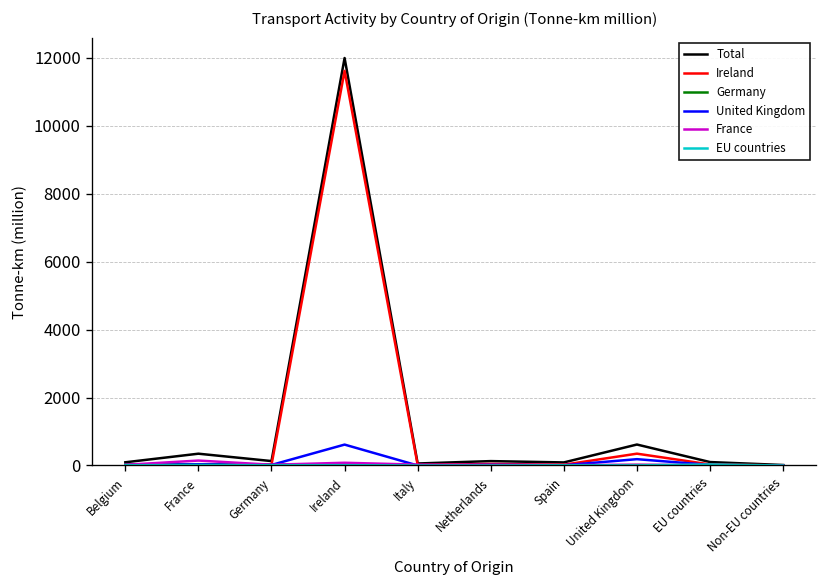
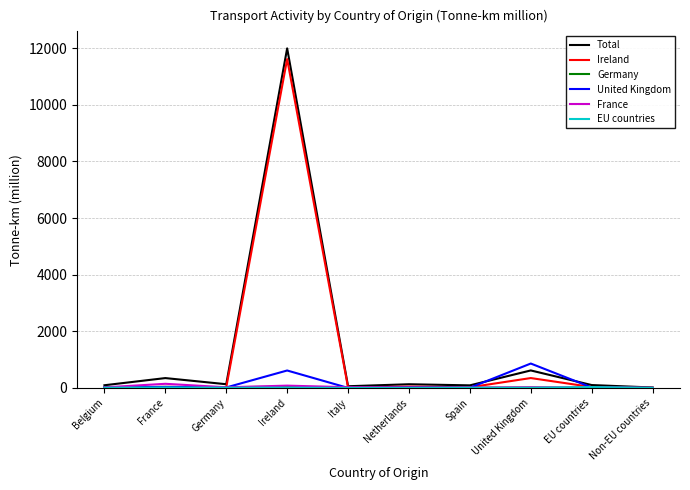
United Kingdom, United Kingdom: 200 -> 900
